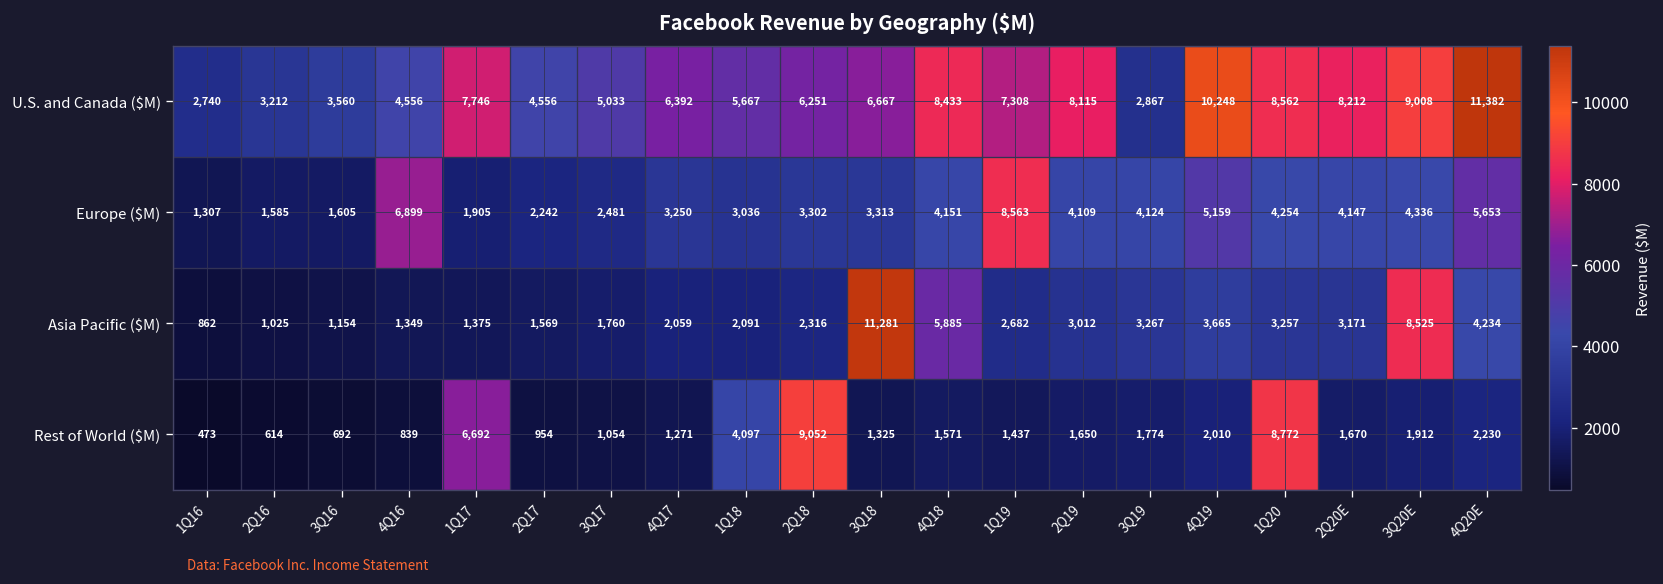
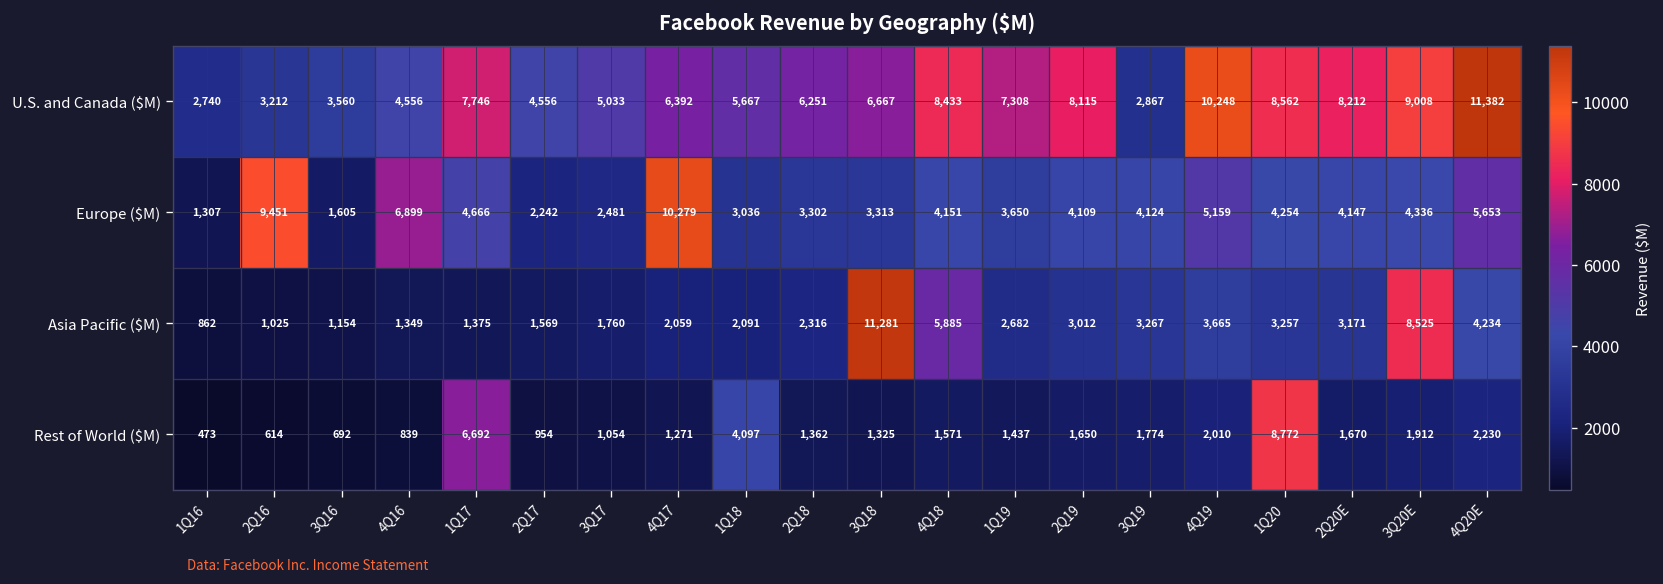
Europe ($M), 2Q16: 1,585 -> 9,451
Europe ($M), 1Q17: 1,905 -> 4,666
Europe ($M), 4Q17: 3,250 -> 10,279
Europe ($M), 1Q19: 8,563 -> 3,650
Rest of World ($M), 2Q18: 9,052 -> 1,362
